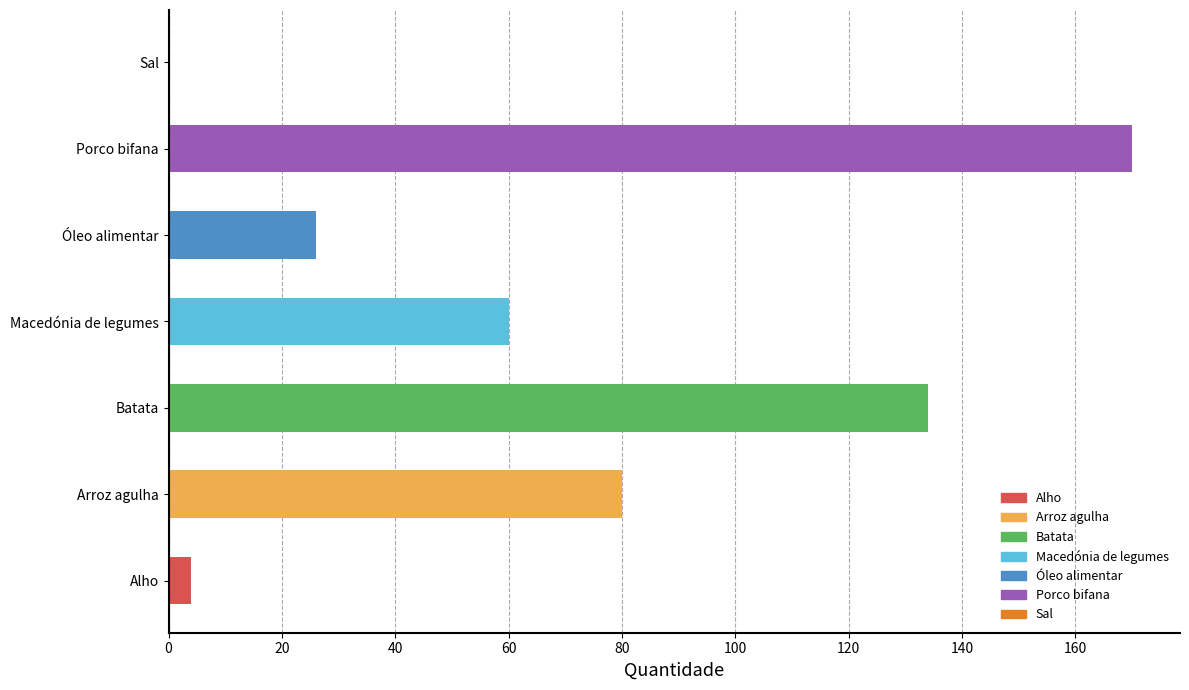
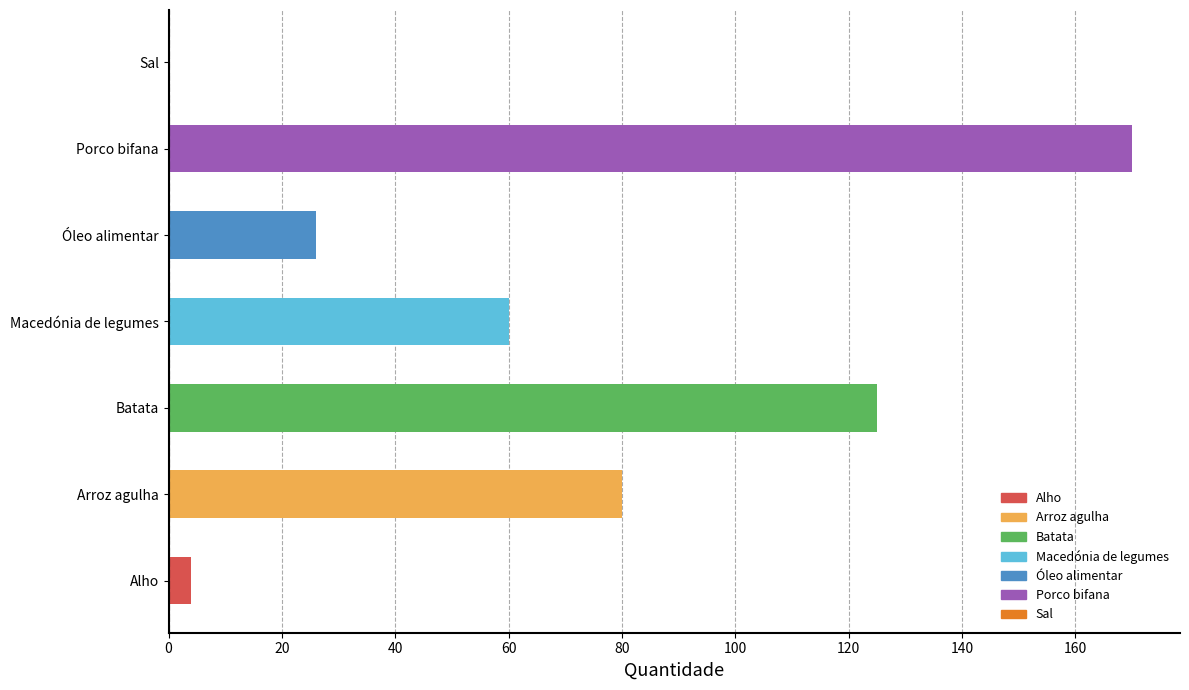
Batata: 134 -> 125
